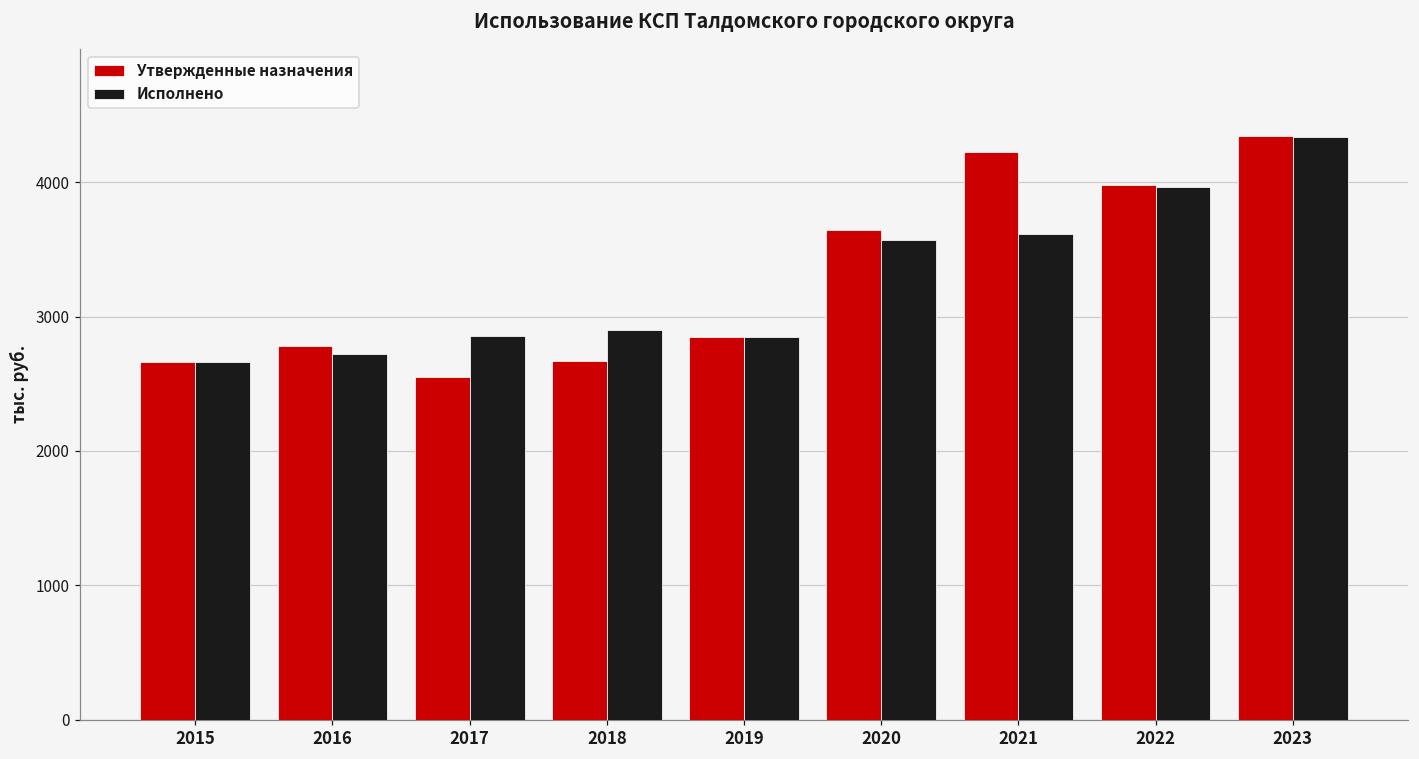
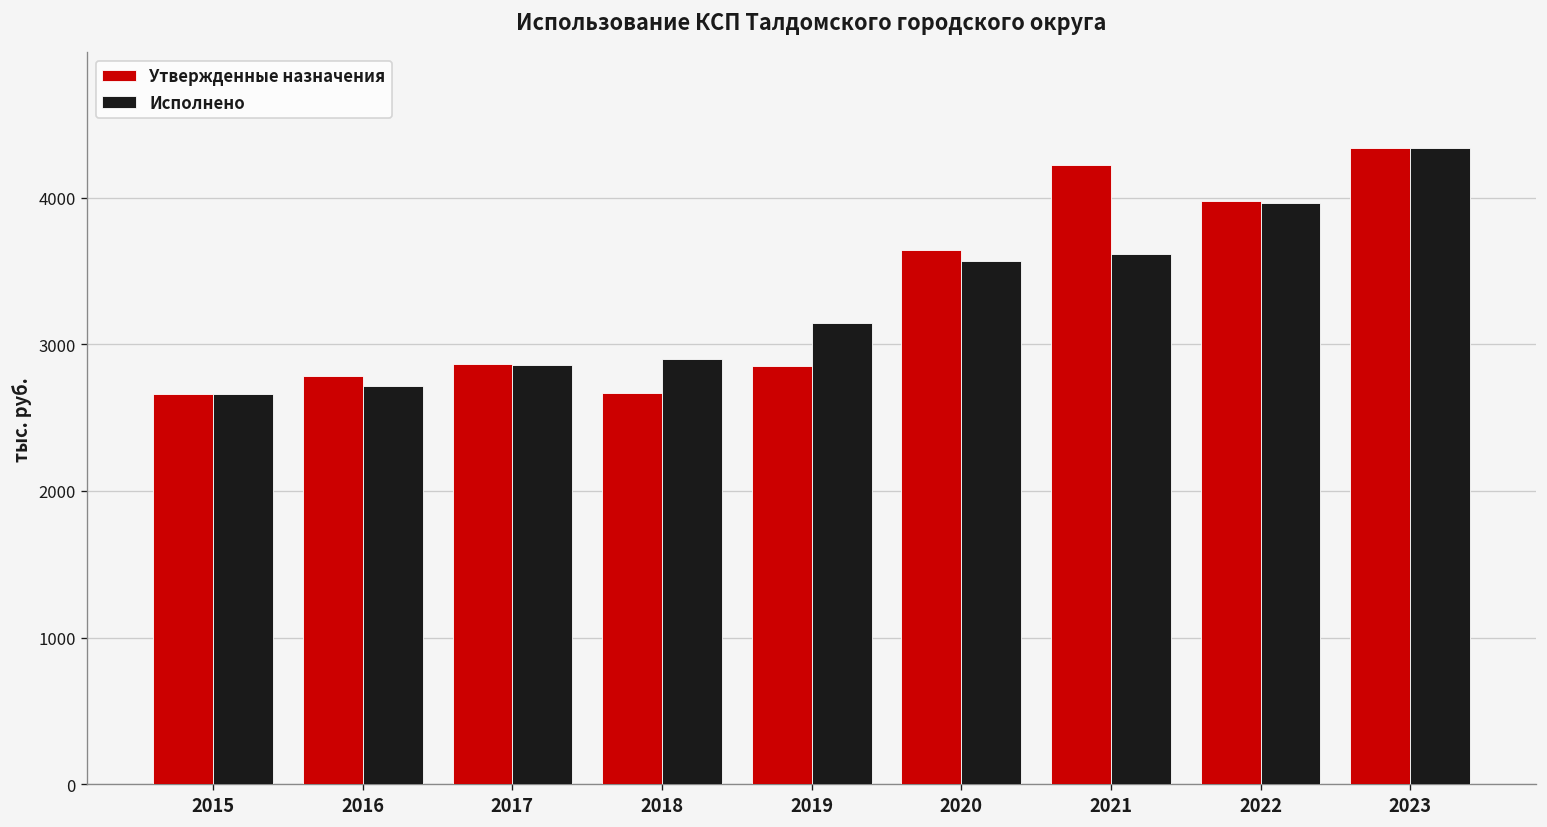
Утвержденные назначения, 2017: 2550 -> 2870
Исполнено, 2019: 2850 -> 3150
